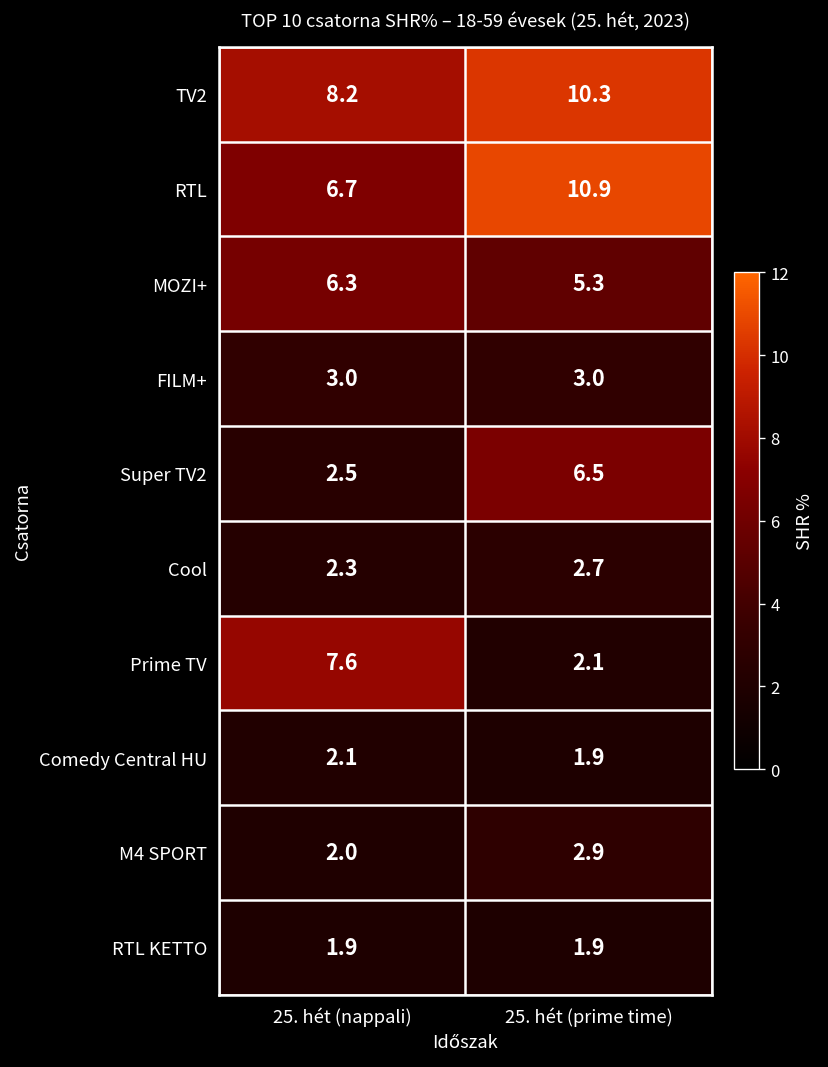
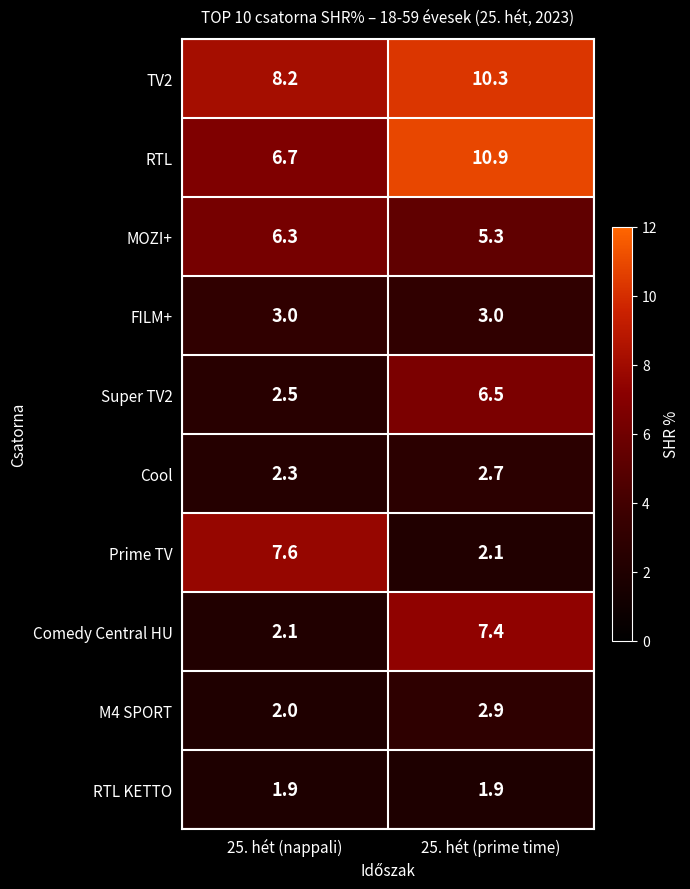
Comedy Central HU, 25. hét (prime time): 1.9 -> 7.4
